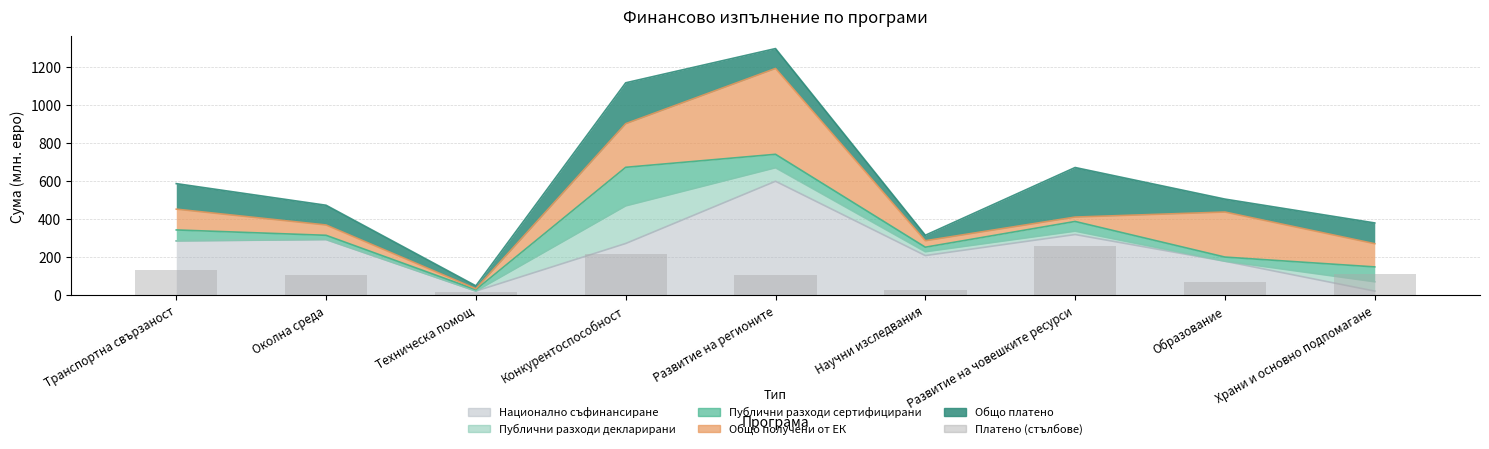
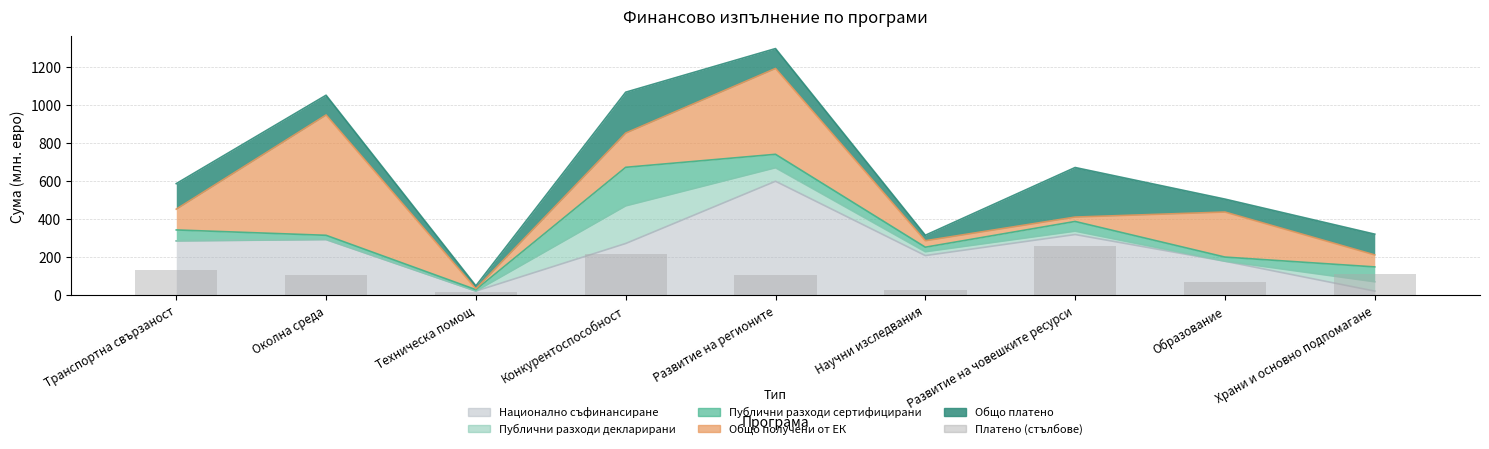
Общо получени от ЕК, Околна среда: 50 -> 630
Общо получени от ЕК, Конкурентоспособност: 230 -> 180
Общо получени от ЕК, Храни и основно подпомагане: 120 -> 60
